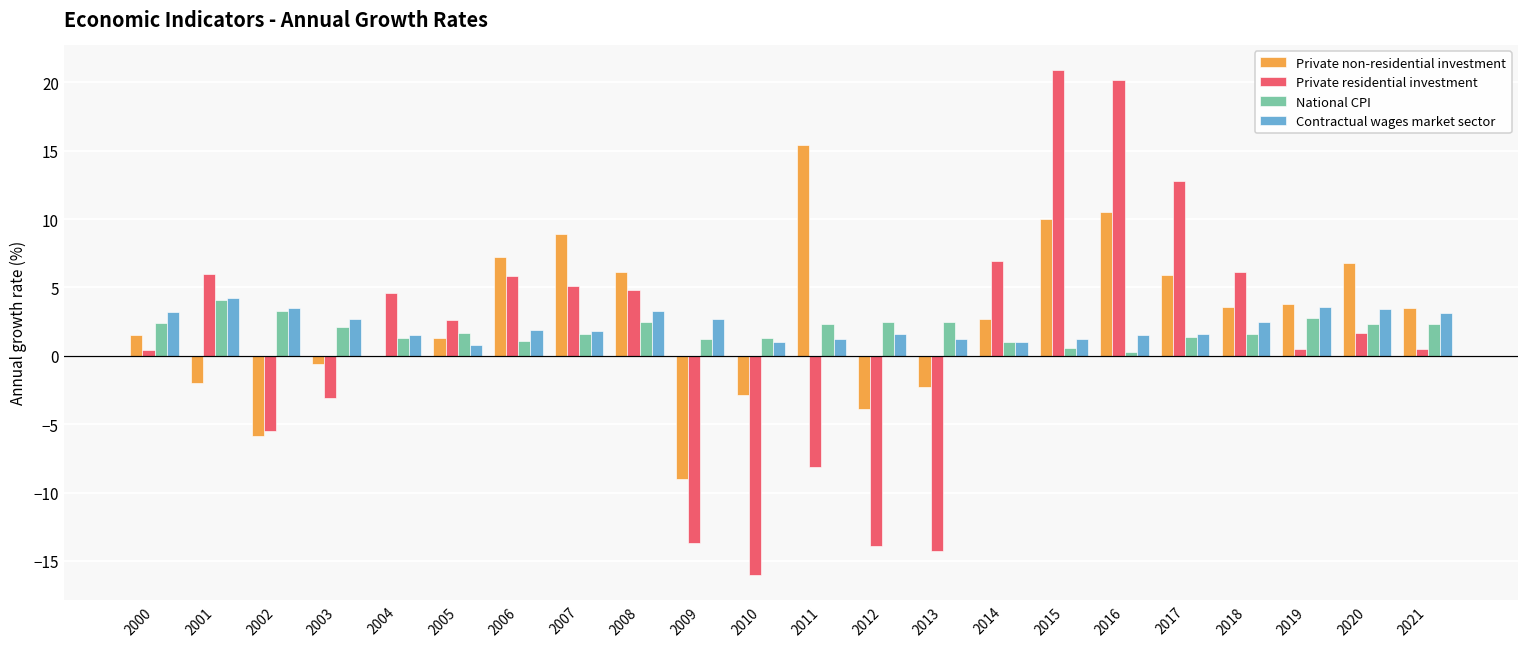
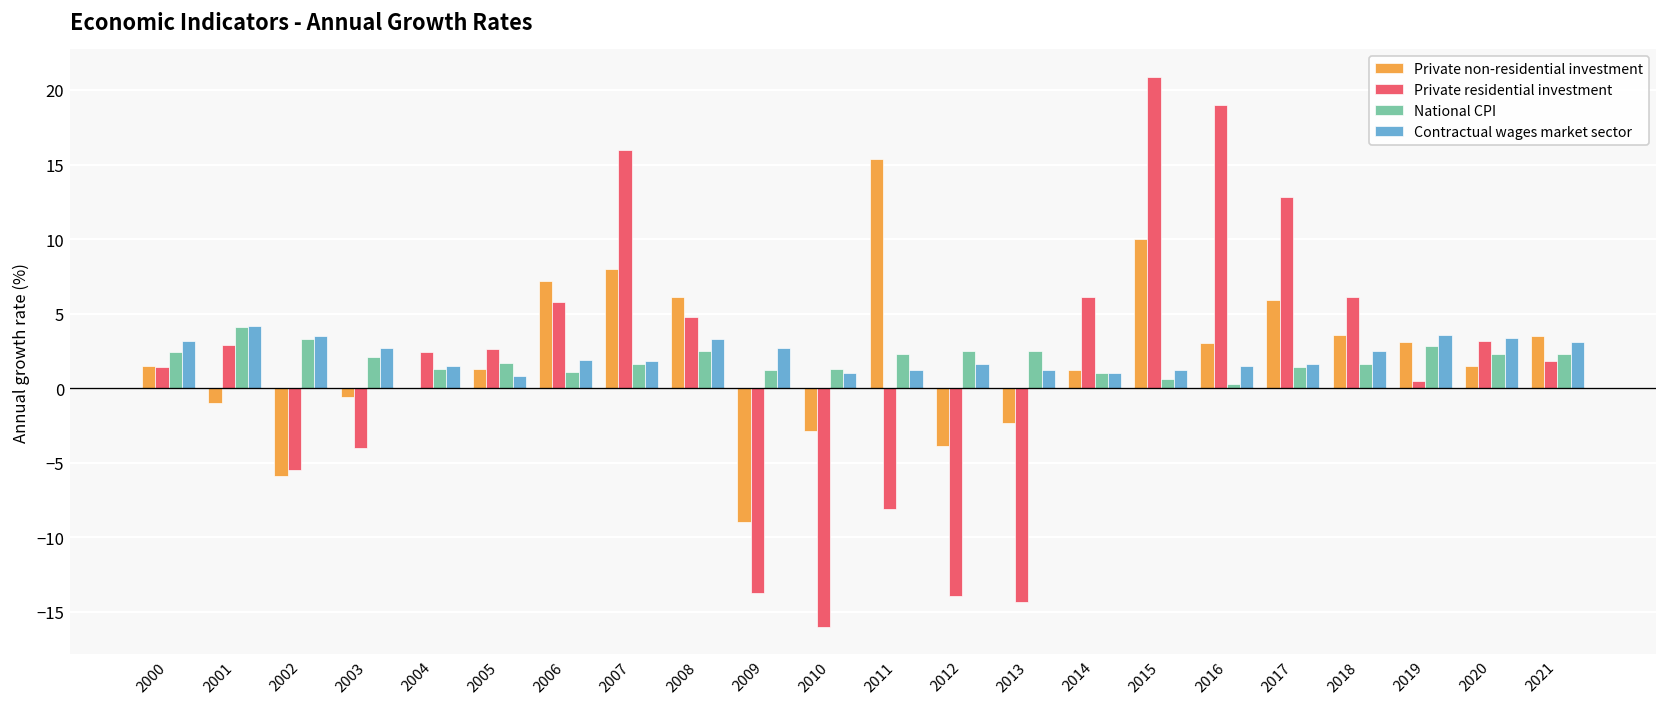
Private residential investment, 2000: 0.4 -> 1.4
Private non-residential investment, 2001: -2 -> -1
Private residential investment, 2001: 6.0 -> 2.9
Private residential investment, 2003: -3.1 -> -4.0
Private residential investment, 2004: 4.6 -> 2.4
Private non-residential investment, 2007: 8.9 -> 8.0
Private residential investment, 2007: 5.1 -> 16.0
Private non-residential investment, 2014: 2.7 -> 1.2
Private residential investment, 2014: 6.9 -> 6.1
Private non-residential investment, 2016: 10.5 -> 3.0
Private residential investment, 2016: 20.2 -> 19.0
Private non-residential investment, 2019: 3.8 -> 3.1
Private non-residential investment, 2020: 6.8 -> 1.5
Private residential investment, 2020: 1.7 -> 3.2
Private residential investment, 2021: 0.5 -> 1.8
